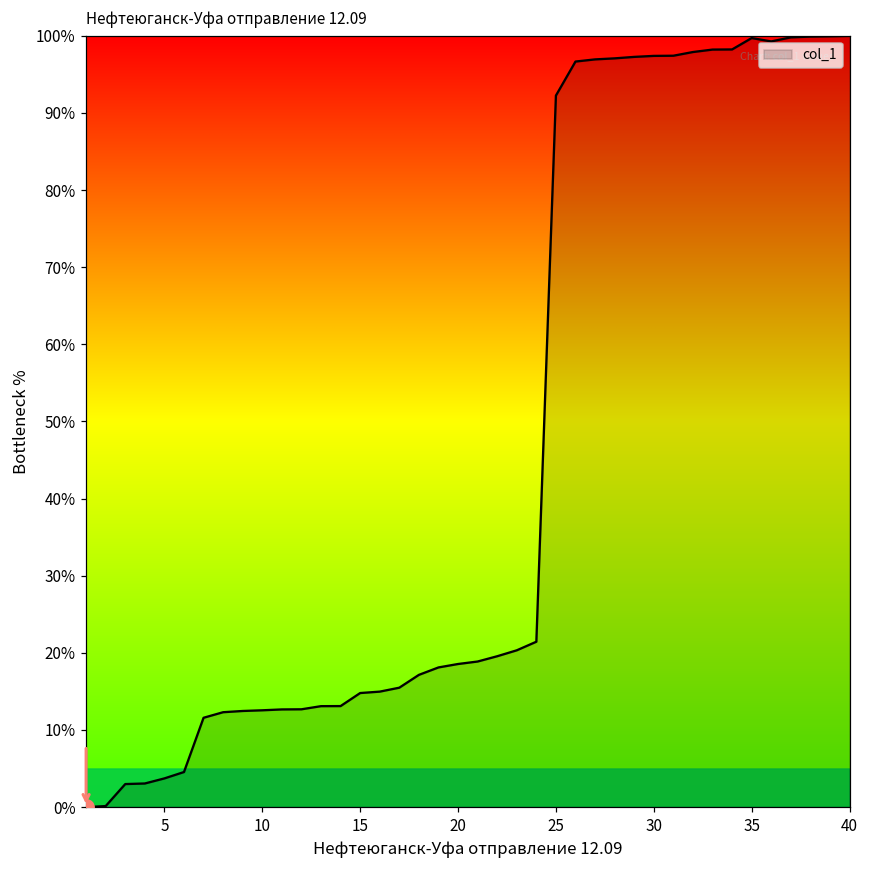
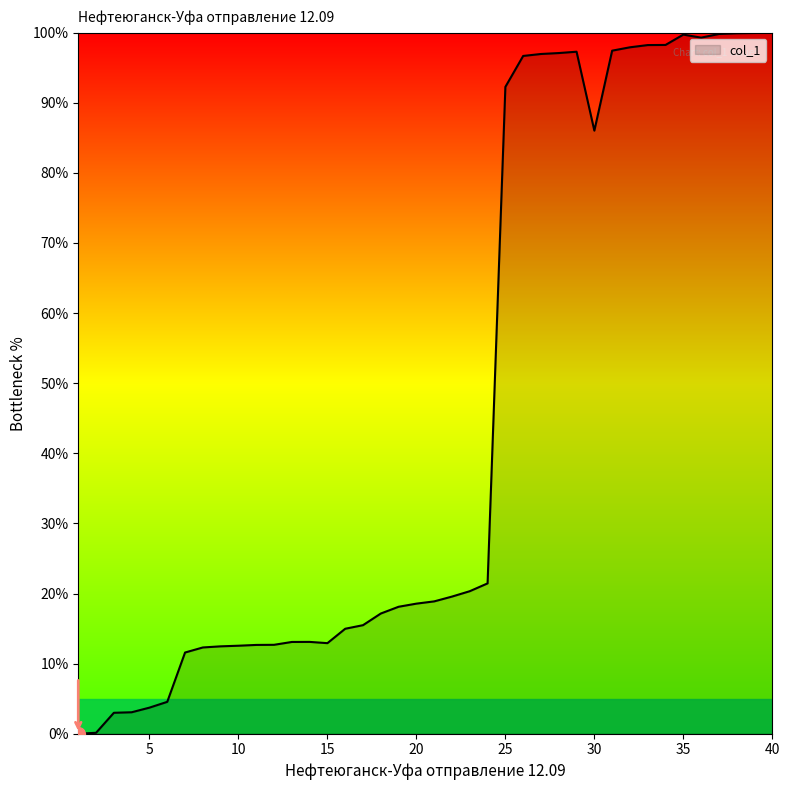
col_1, 15: 15% -> 13%
col_1, 30: 97% -> 86%
